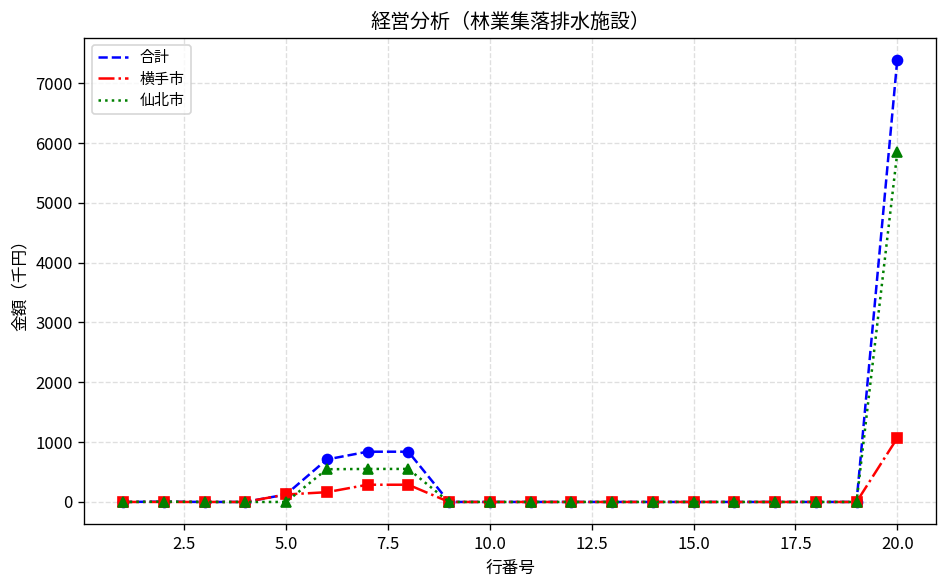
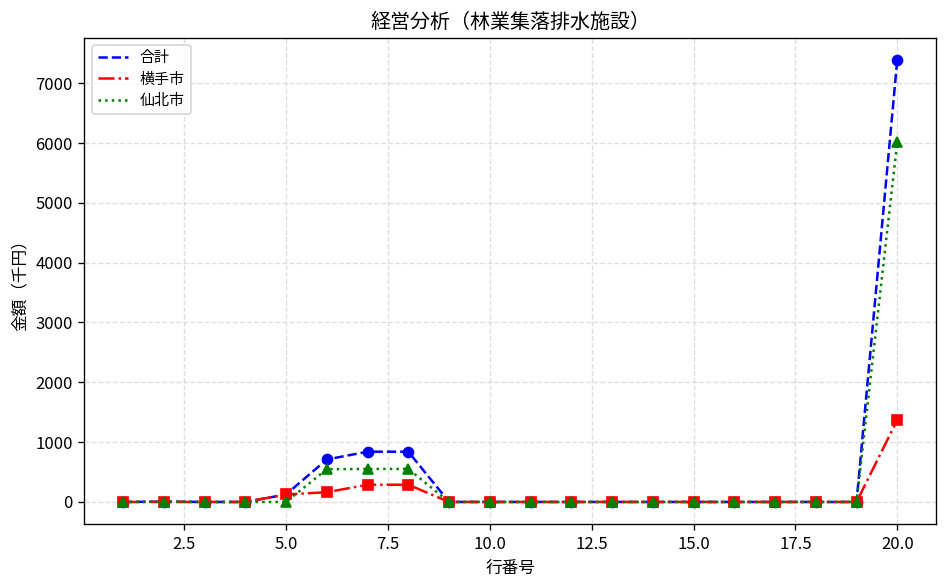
横手市, 20.0: 1100 -> 1400
仙北市, 20.0: 5800 -> 6000
